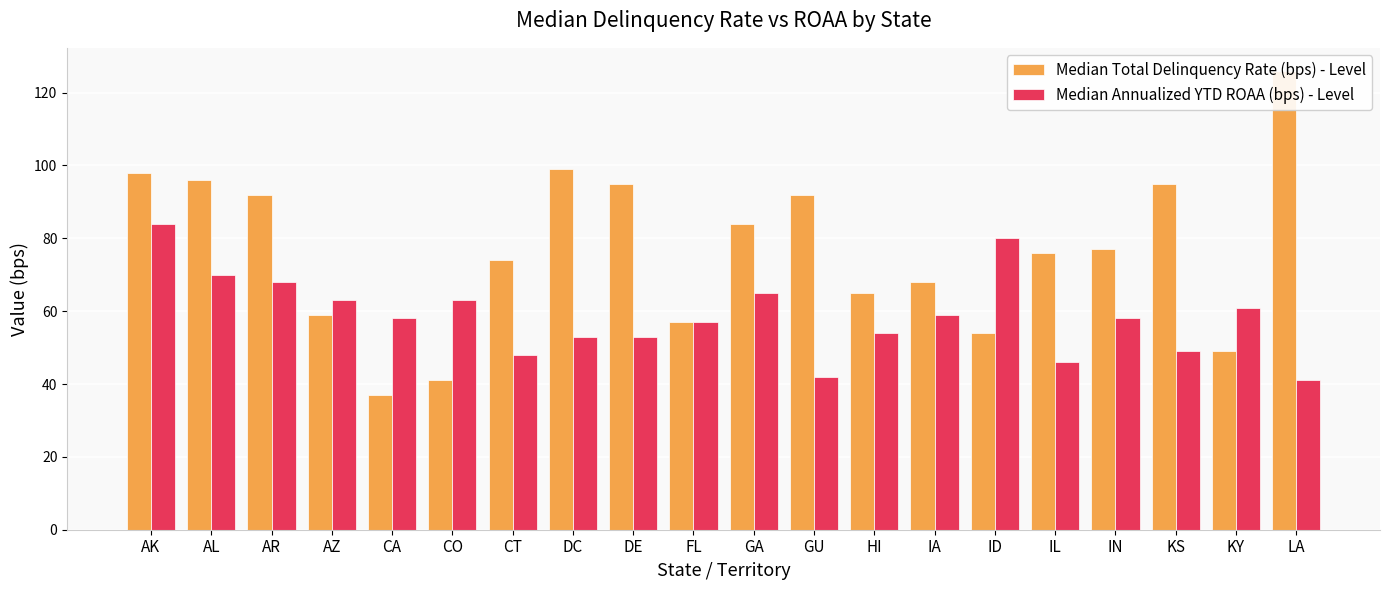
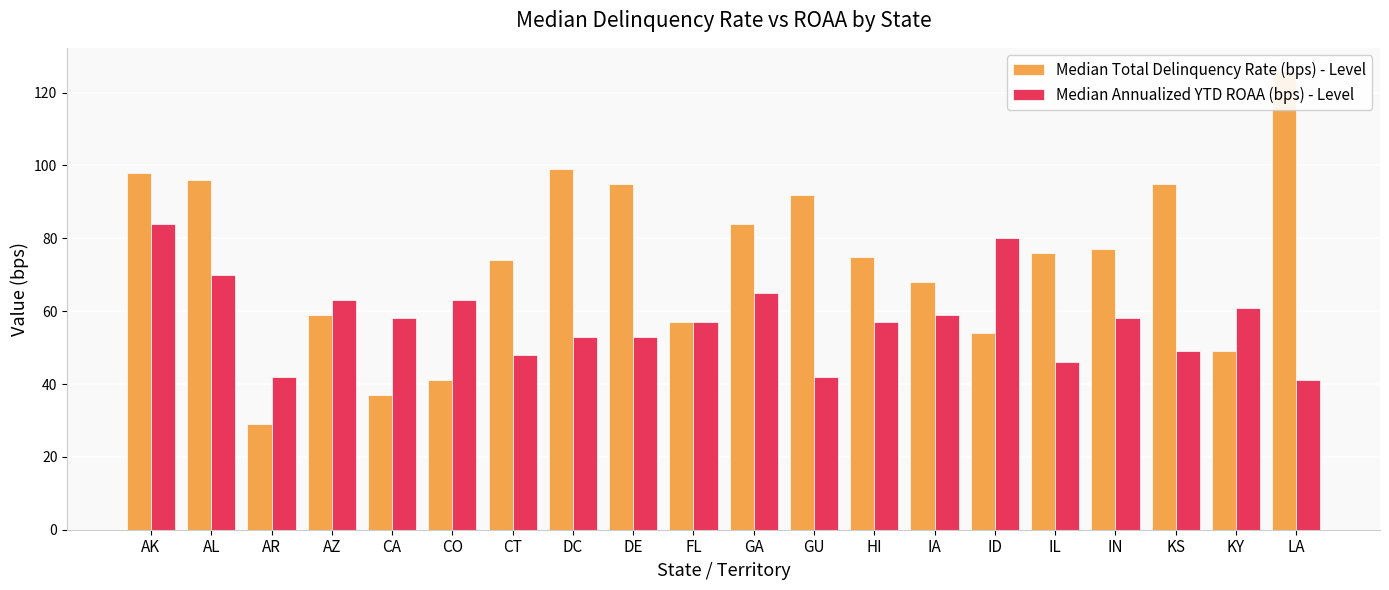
Median Total Delinquency Rate (bps) - Level, AR: 92 -> 29
Median Annualized YTD ROAA (bps) - Level, AR: 68 -> 42
Median Total Delinquency Rate (bps) - Level, HI: 65 -> 75
Median Annualized YTD ROAA (bps) - Level, HI: 54 -> 57
